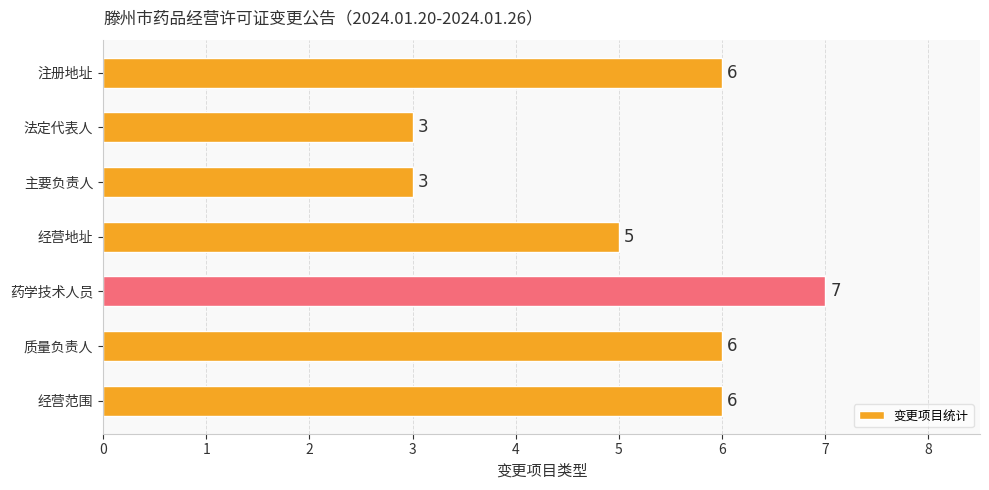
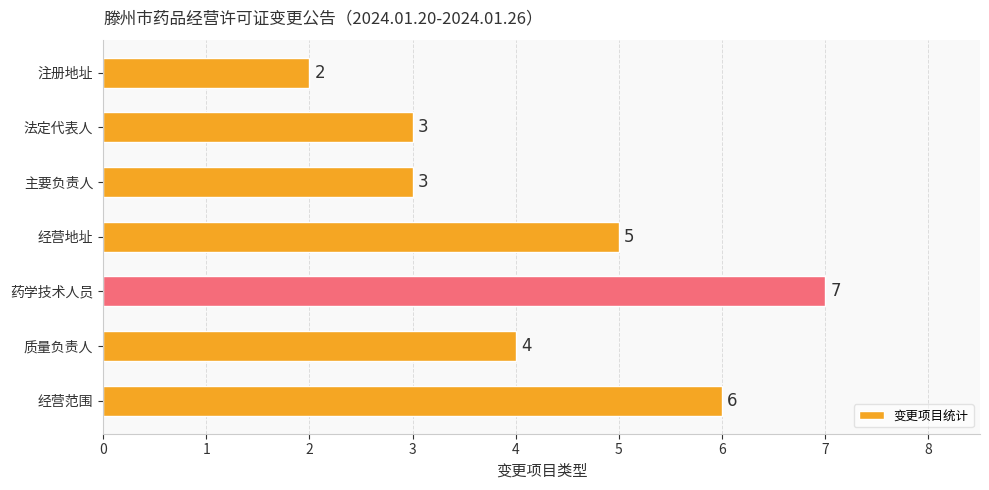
注册地址: 6 -> 2
质量负责人: 6 -> 4
